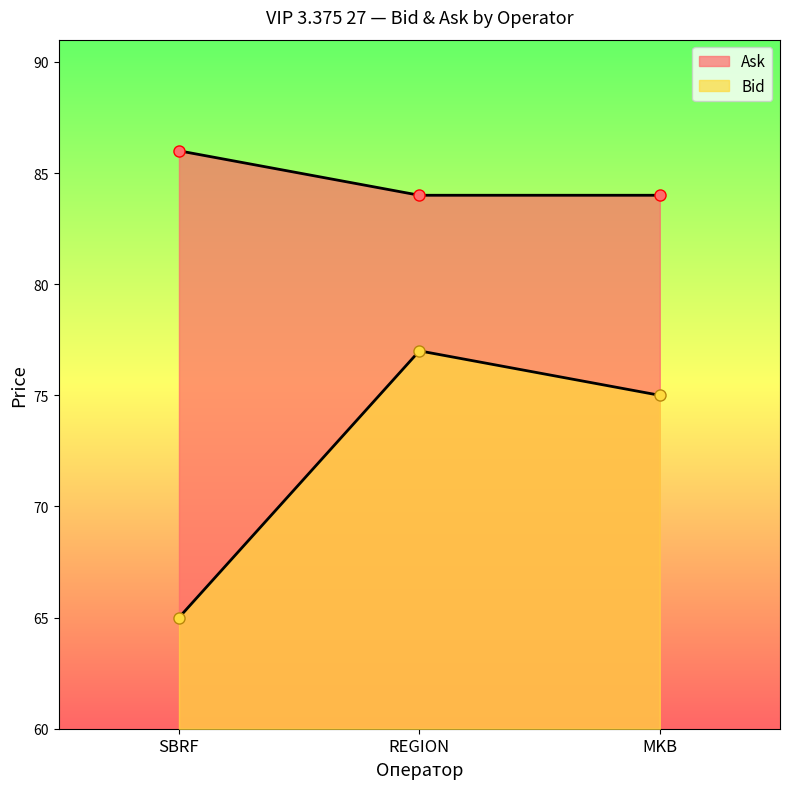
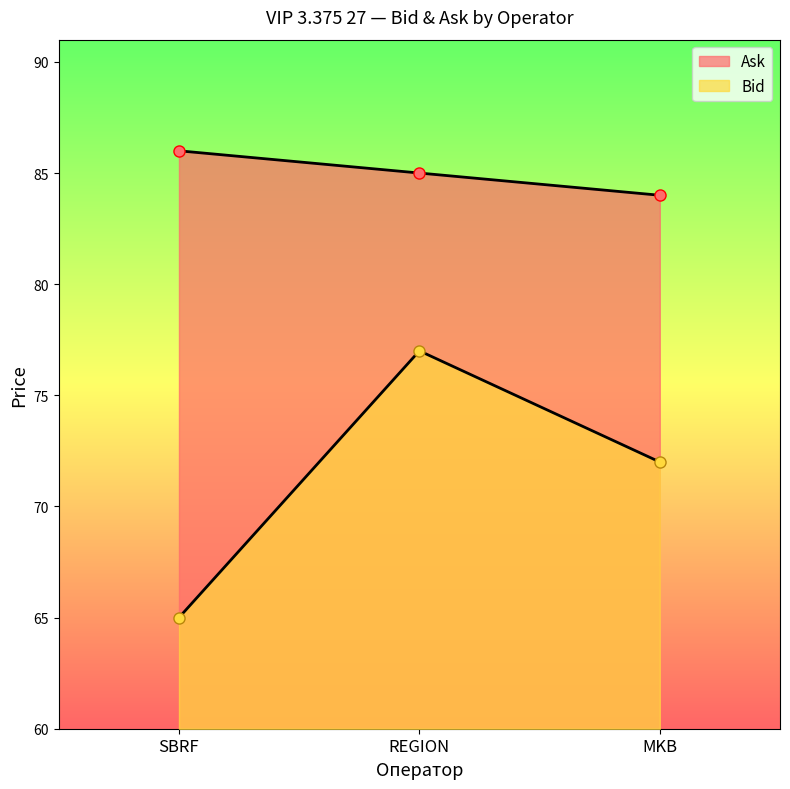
Ask, REGION: 84 -> 85
Bid, MKB: 75 -> 72
